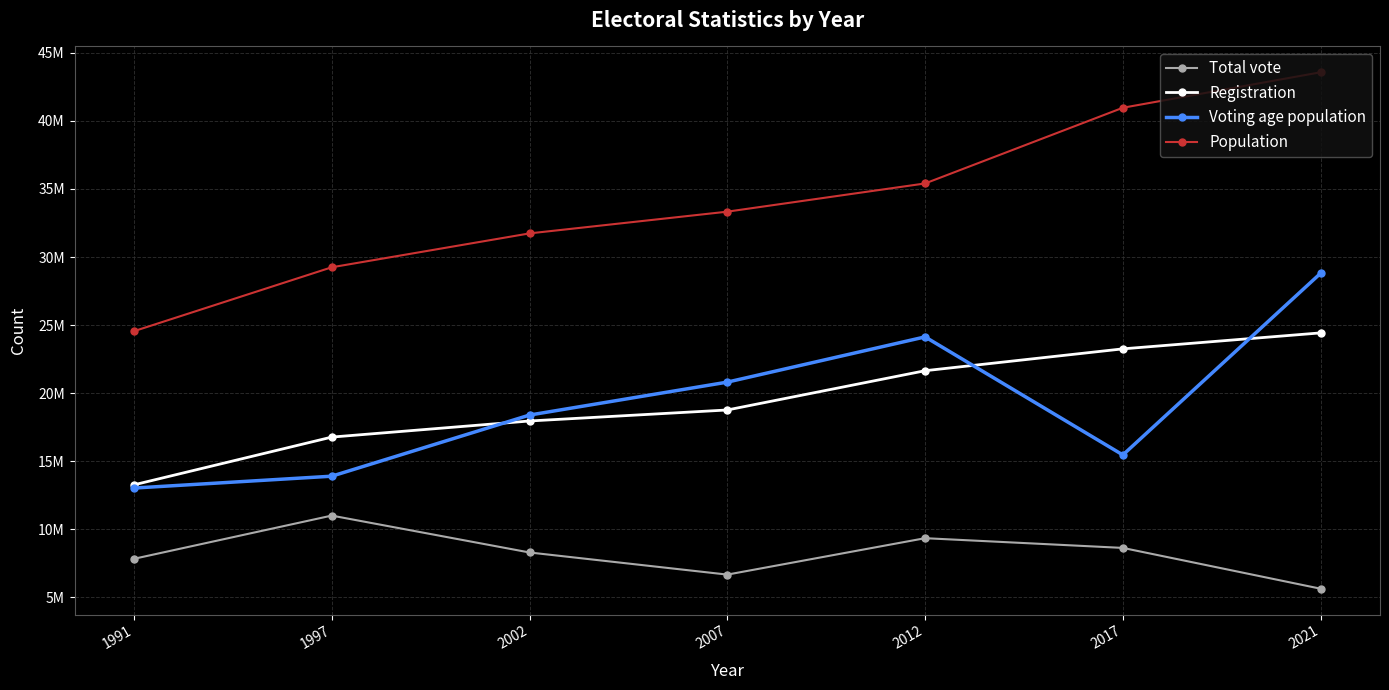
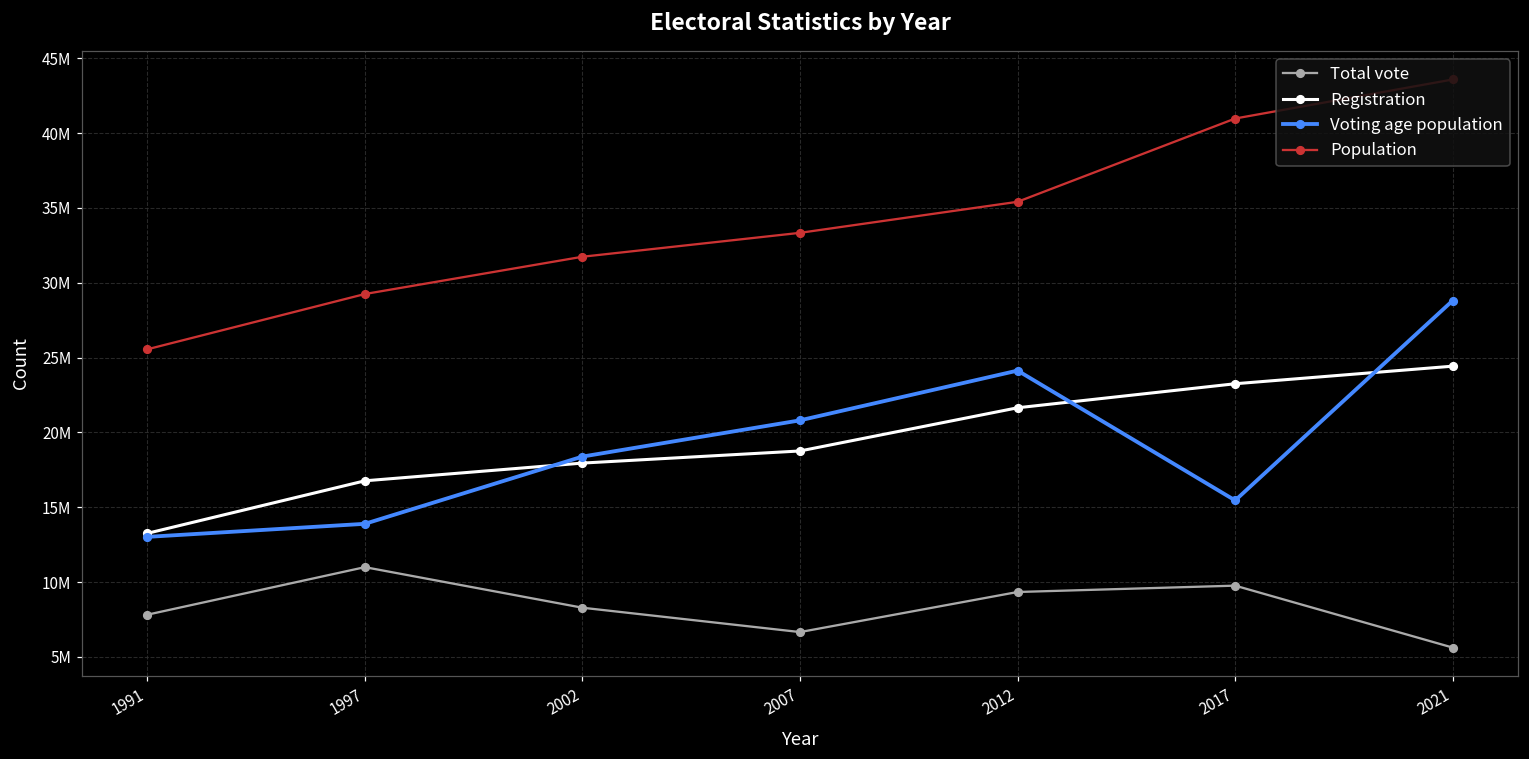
Population, 1991: 24600000 -> 25600000
Total vote, 2017: 8600000 -> 9800000
